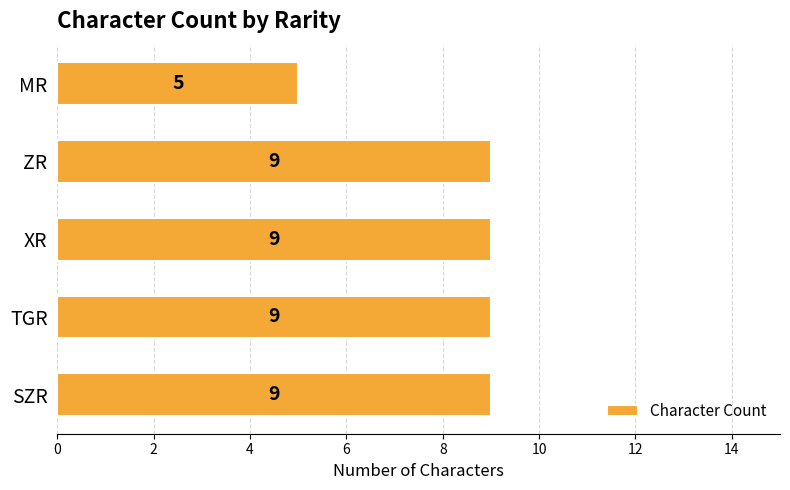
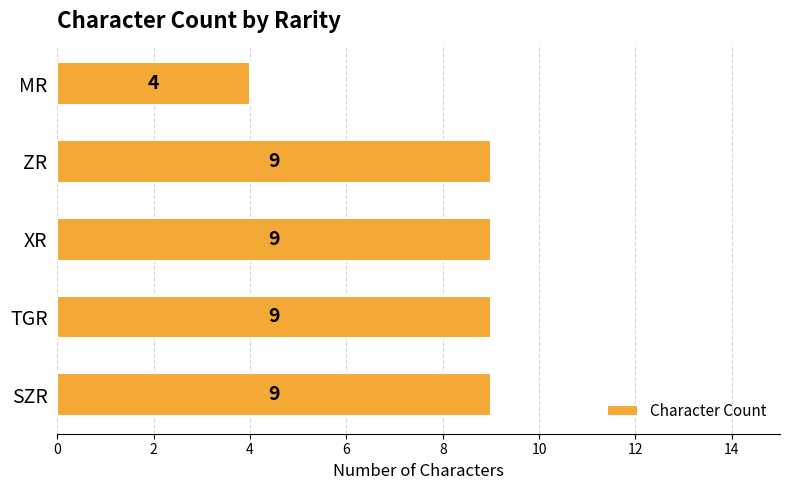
MR: 5 -> 4
